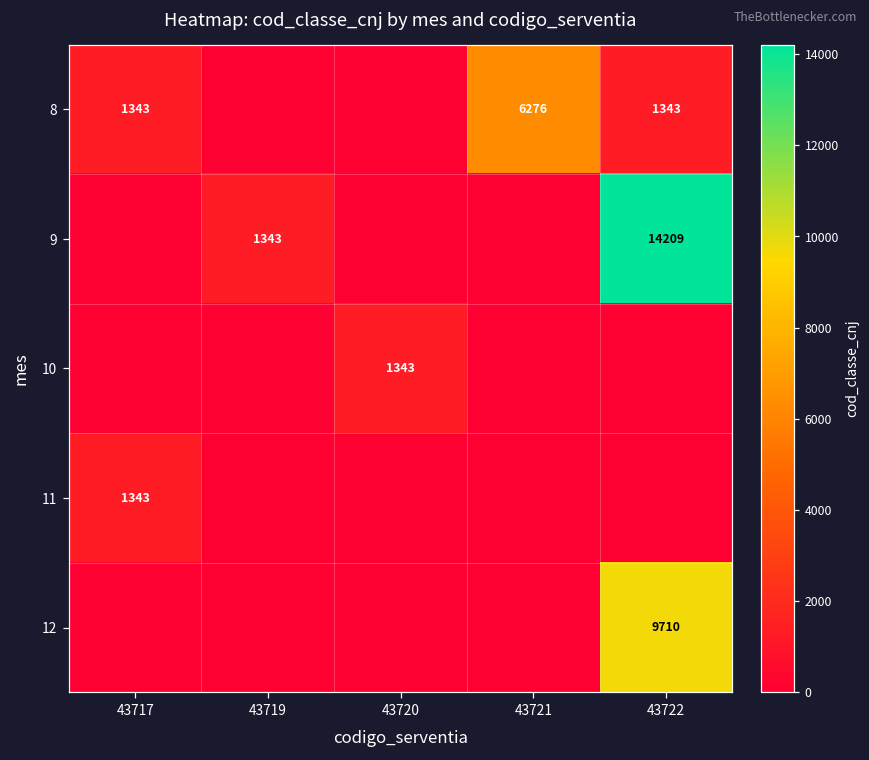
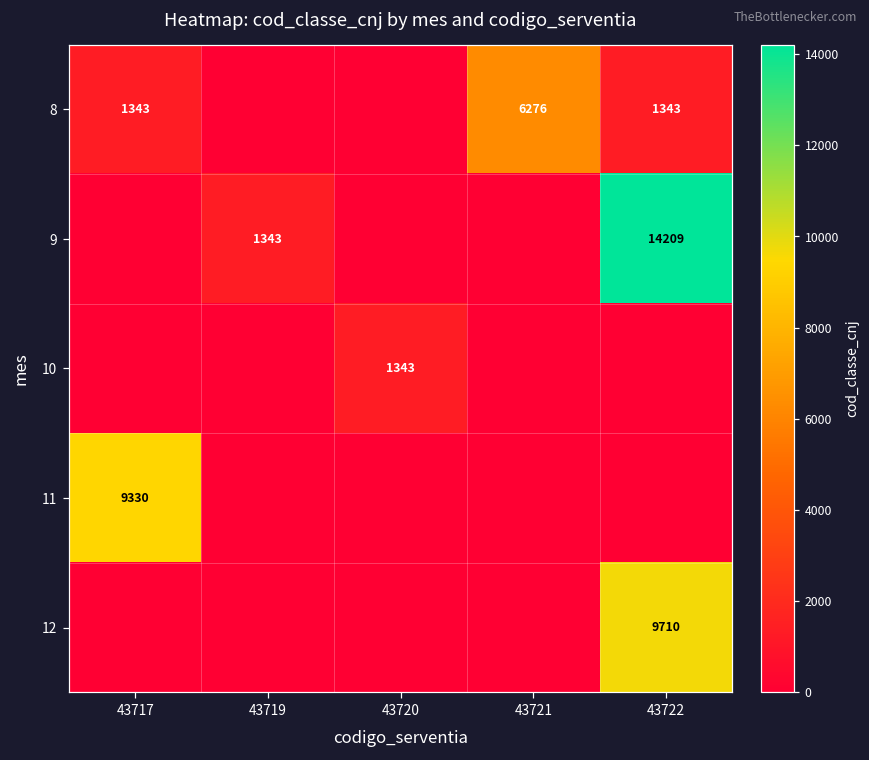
11, 43717: 1343 -> 9330
